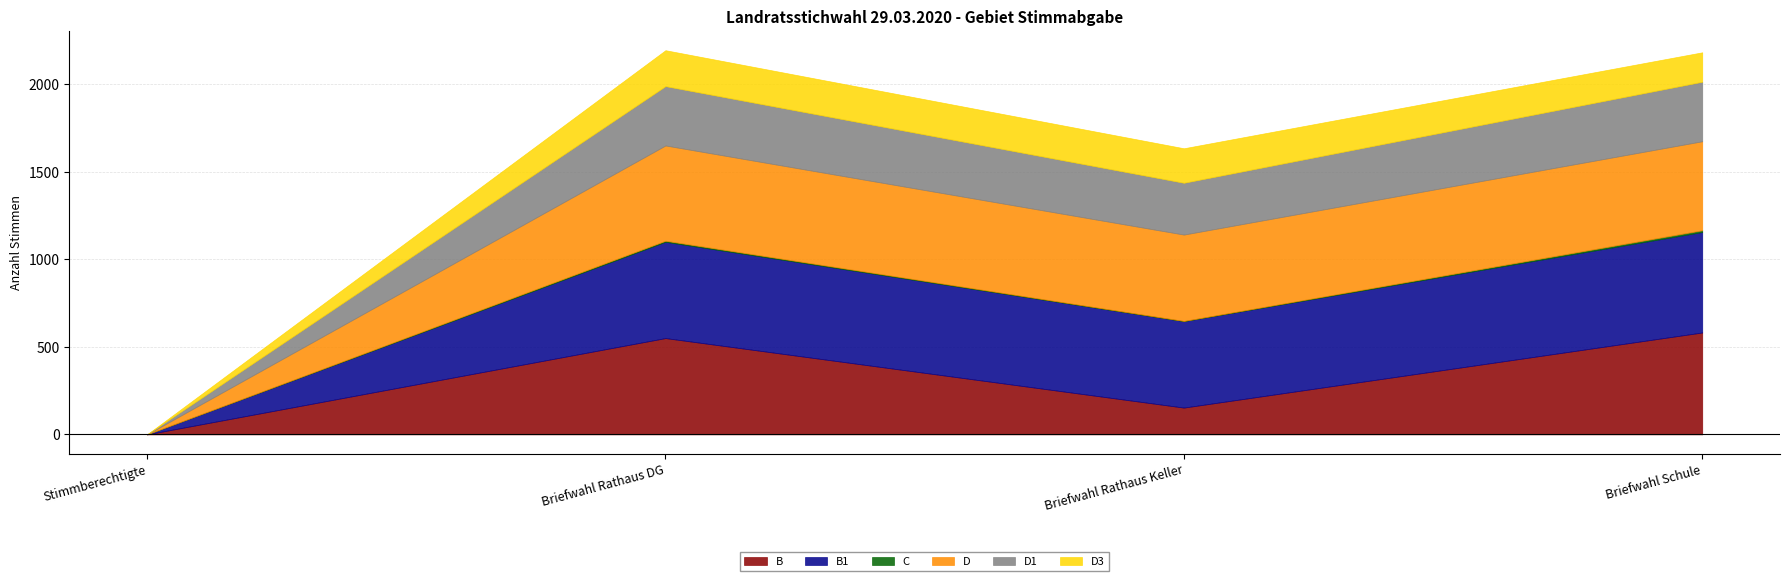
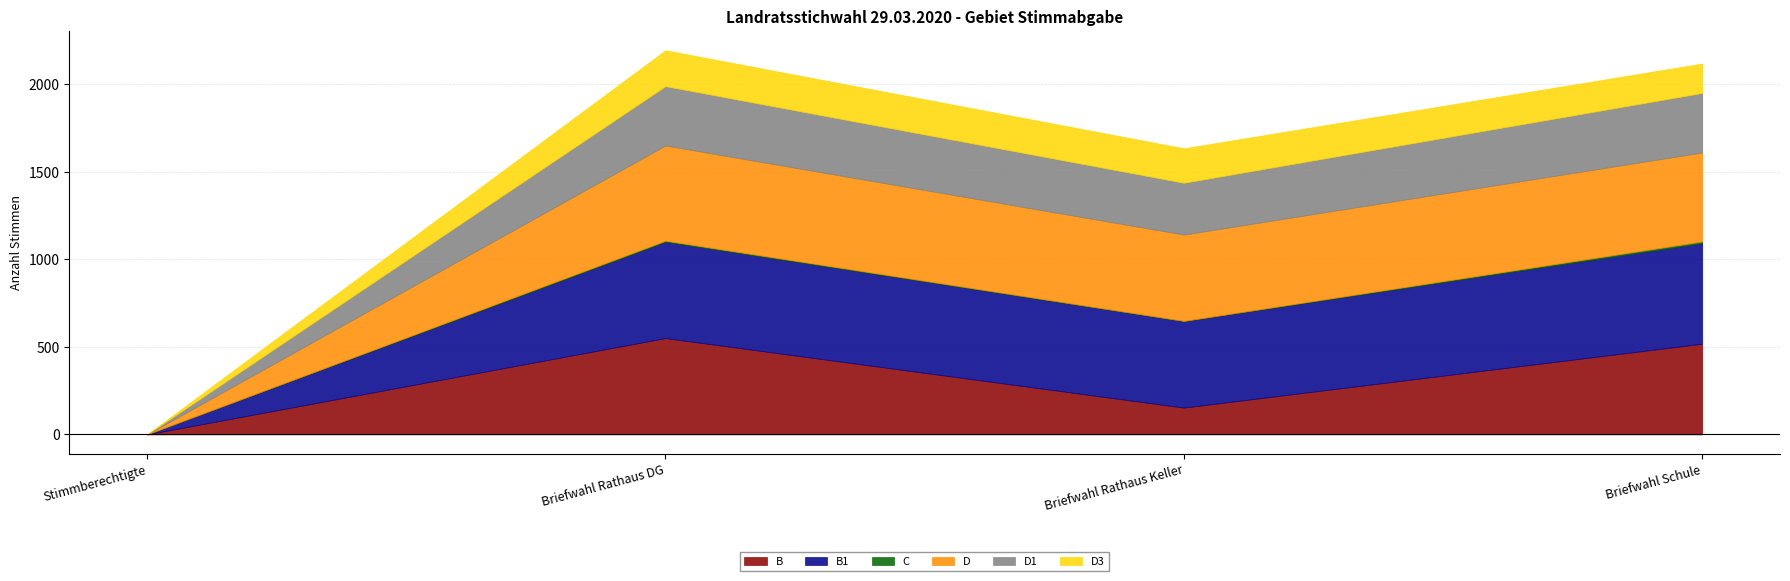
B, Briefwahl Schule: 580 -> 520
